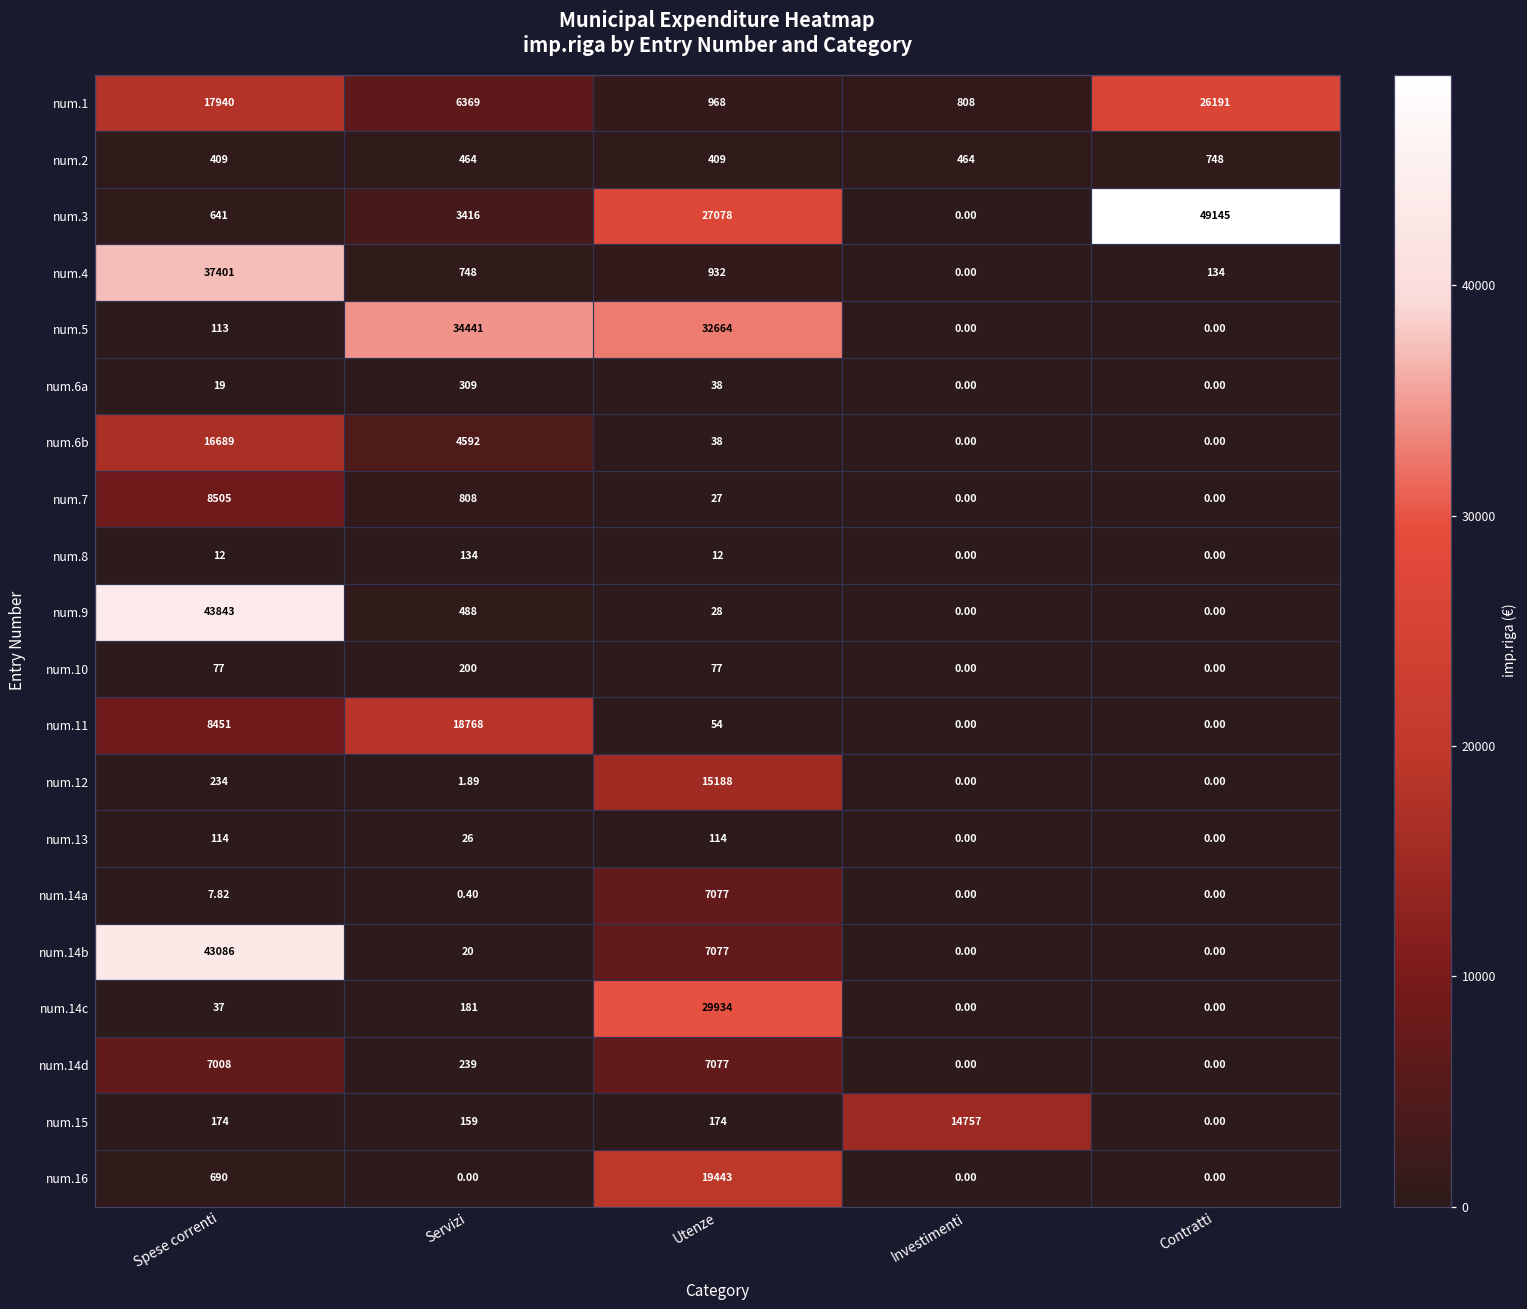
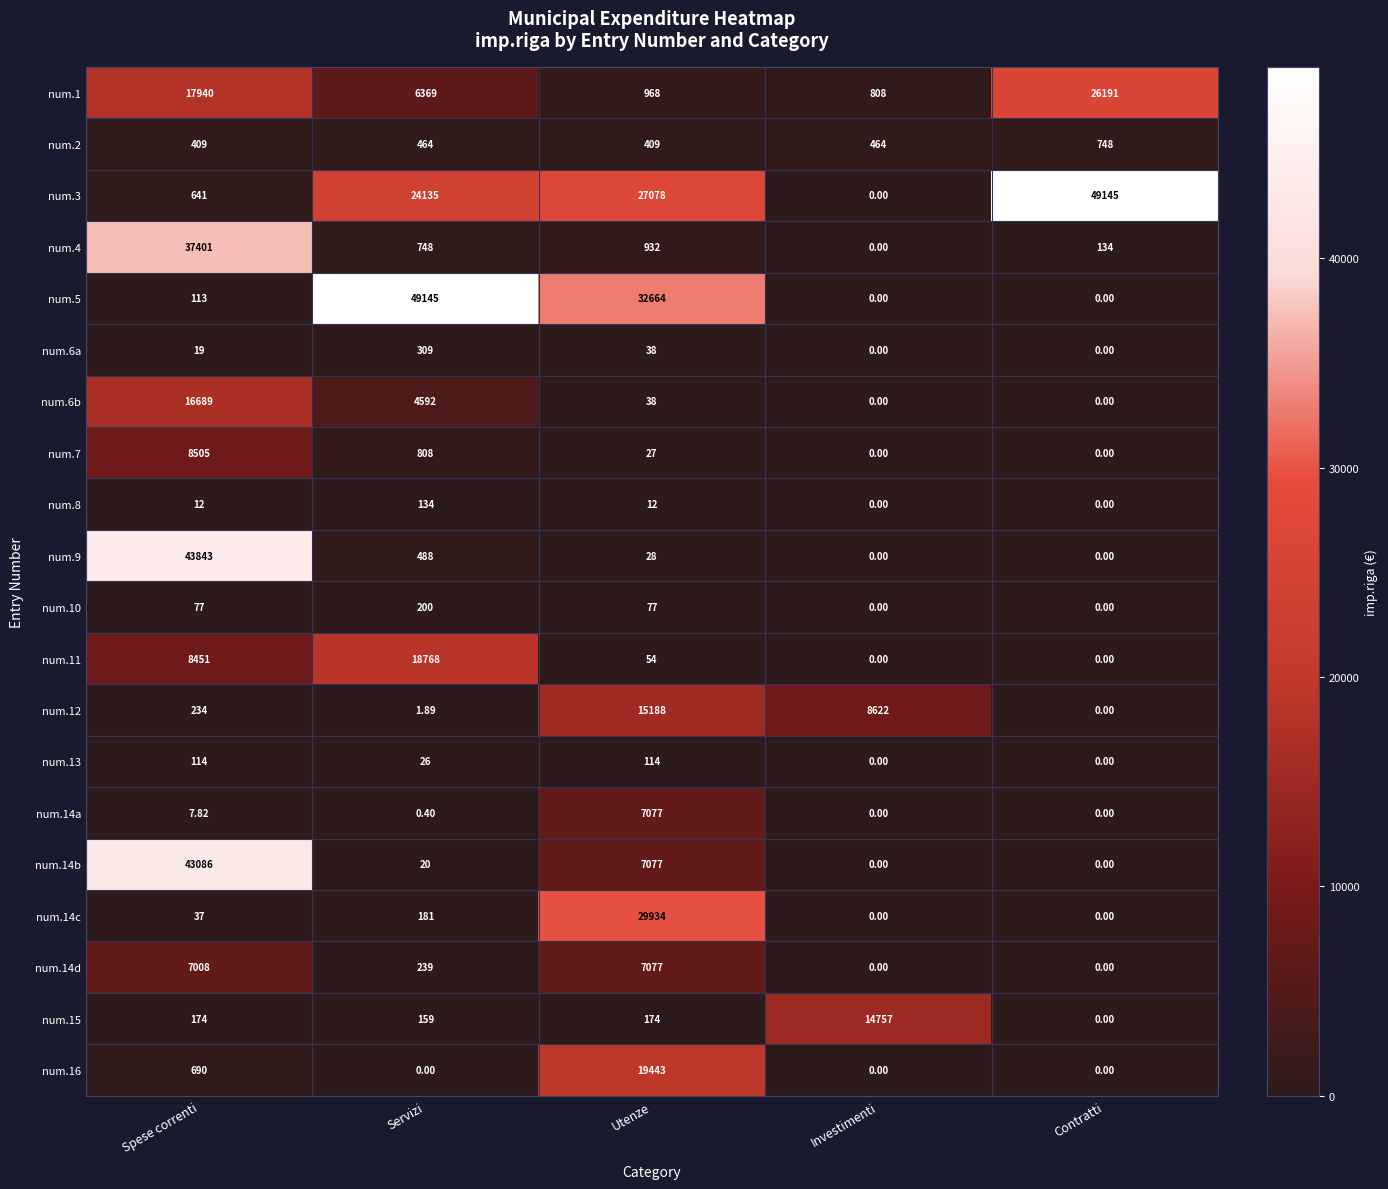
num.3, Servizi: 3416 -> 24135
num.5, Servizi: 34441 -> 49145
num.12, Investimenti: 0.00 -> 8622
